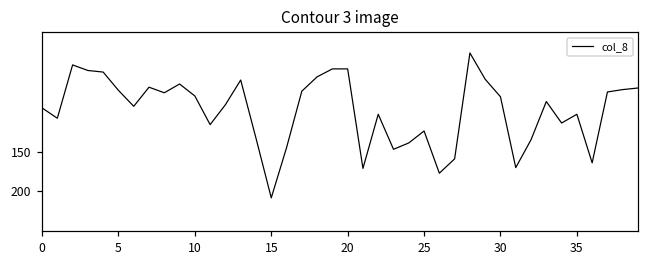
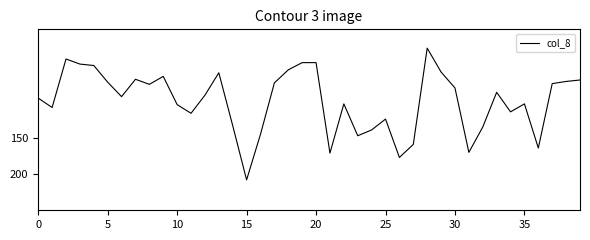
10: 80 -> 100
